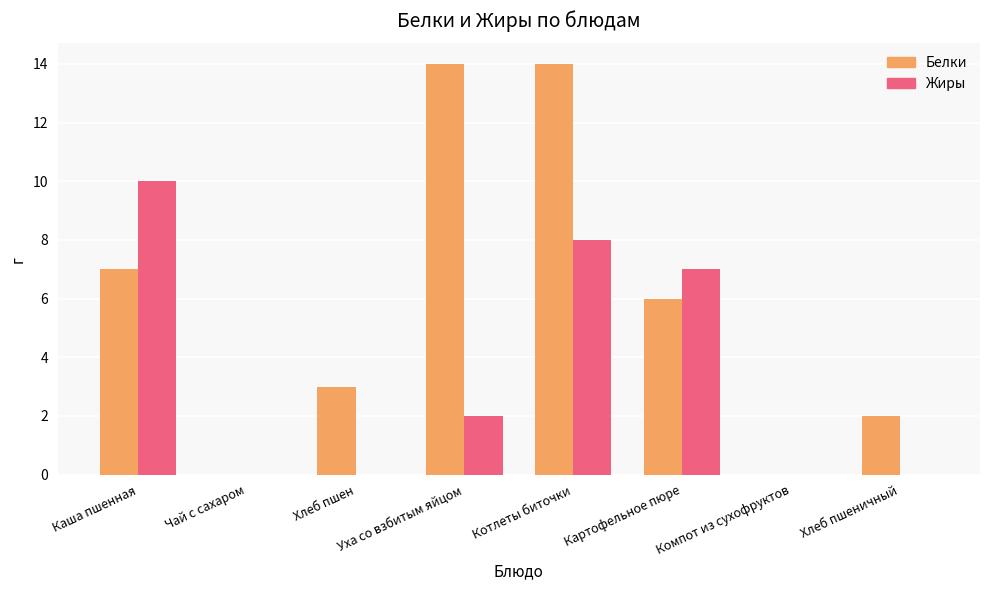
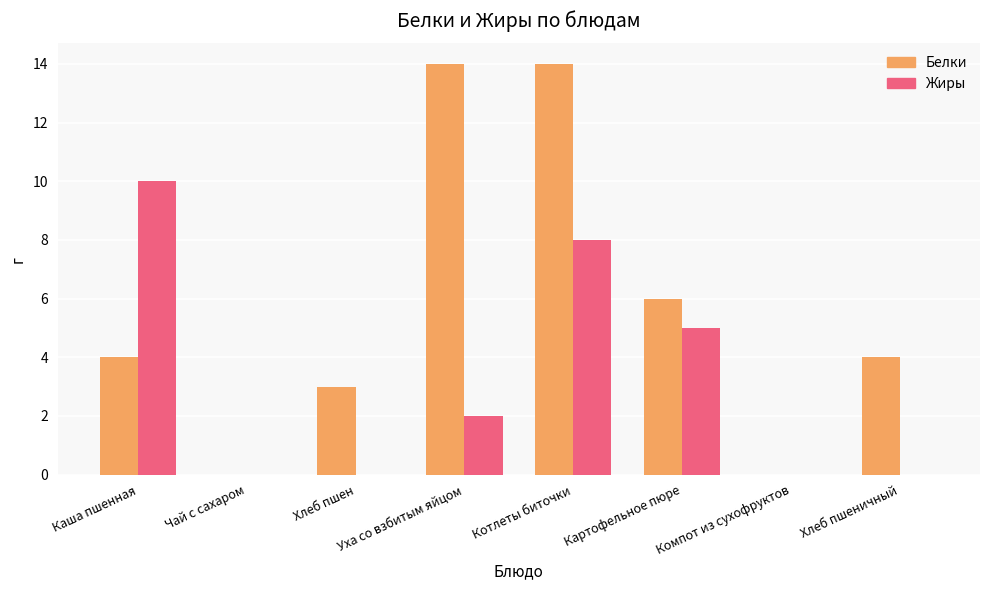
Белки, Каша пшенная: 7 -> 4
Жиры, Картофельное пюре: 7 -> 5
Белки, Хлеб пшеничный: 2 -> 4
